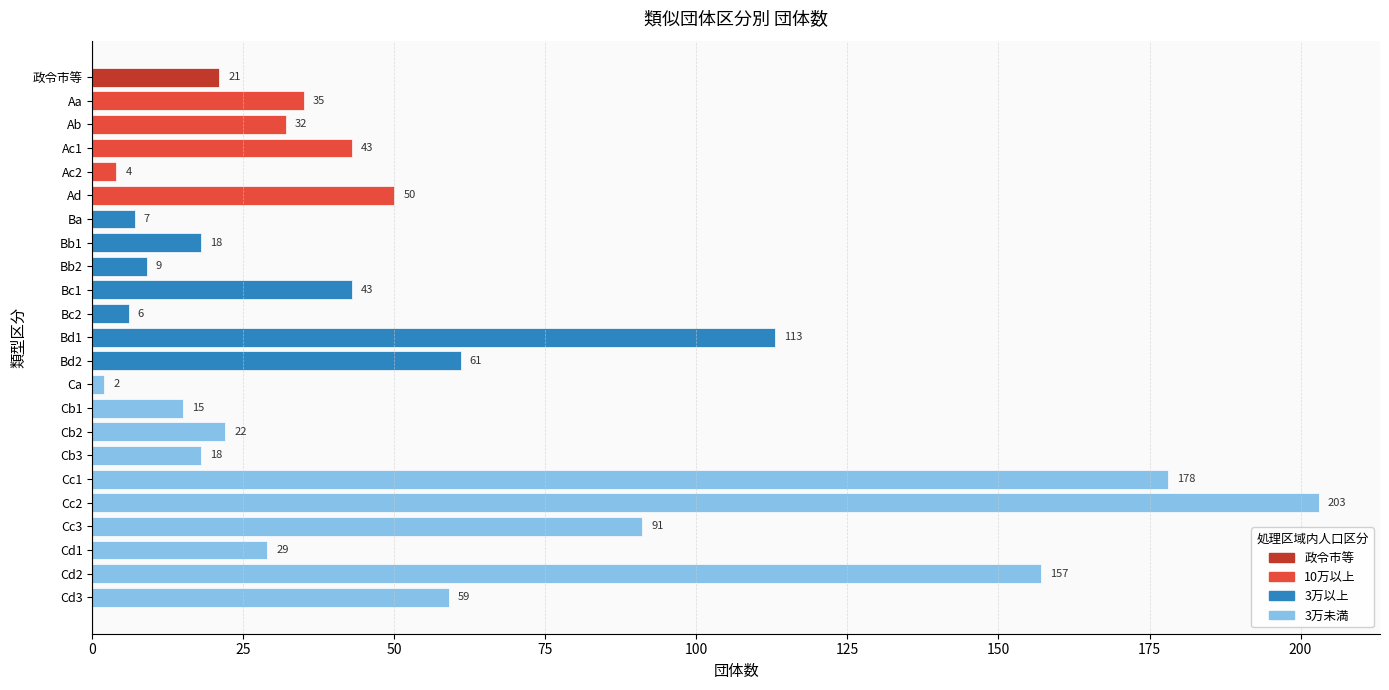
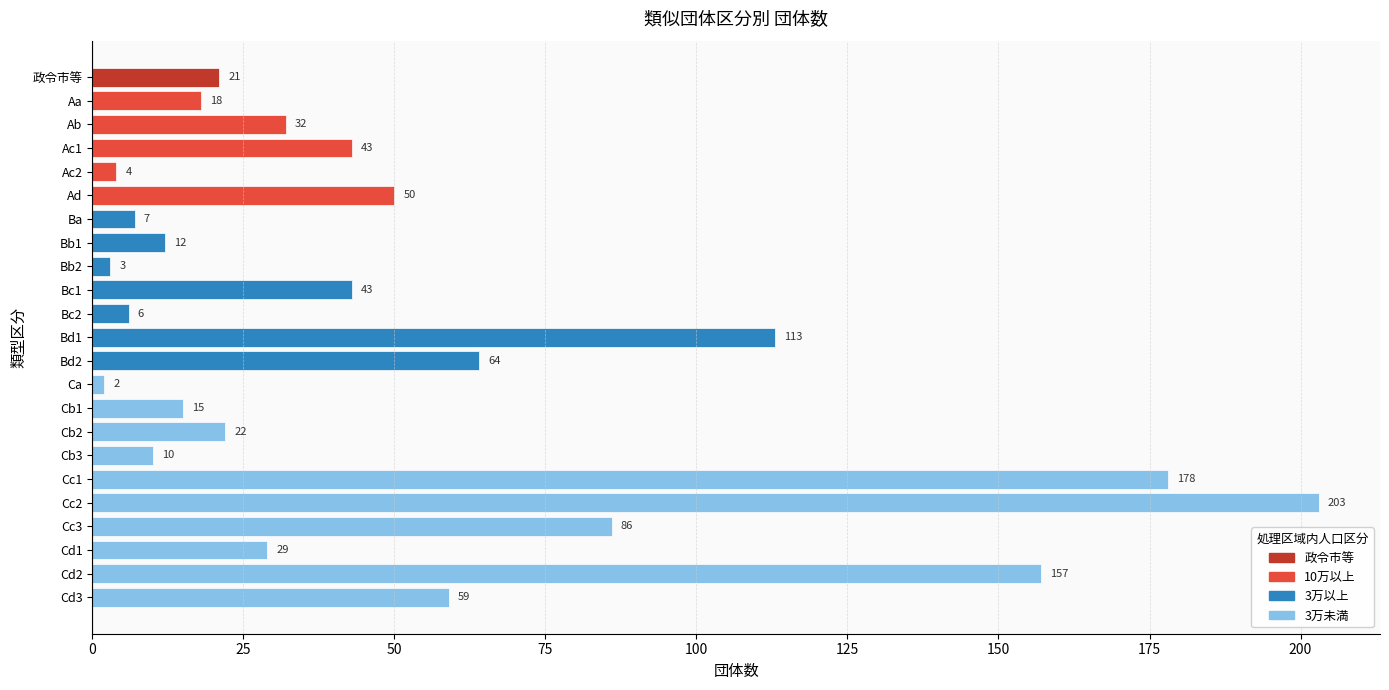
Aa: 35 -> 18
Bb1: 18 -> 12
Bb2: 9 -> 3
Bd2: 61 -> 64
Cb3: 18 -> 10
Cc3: 91 -> 86
